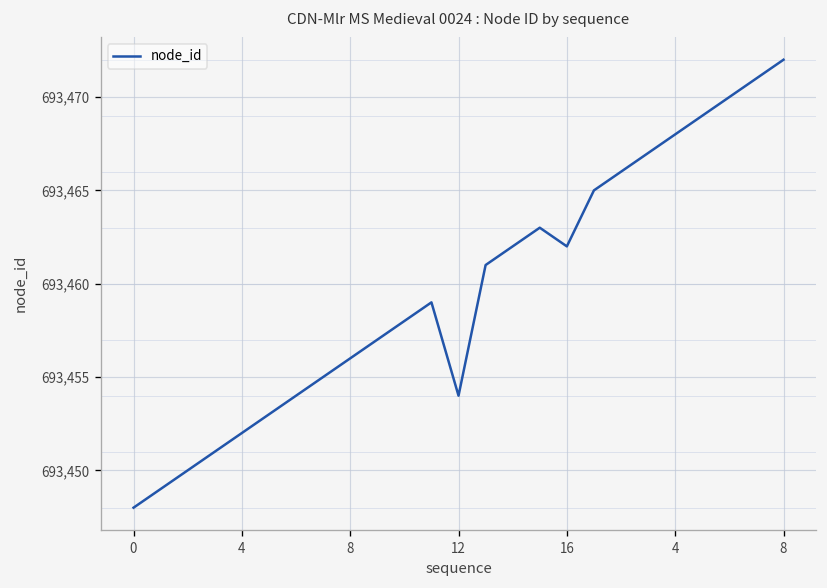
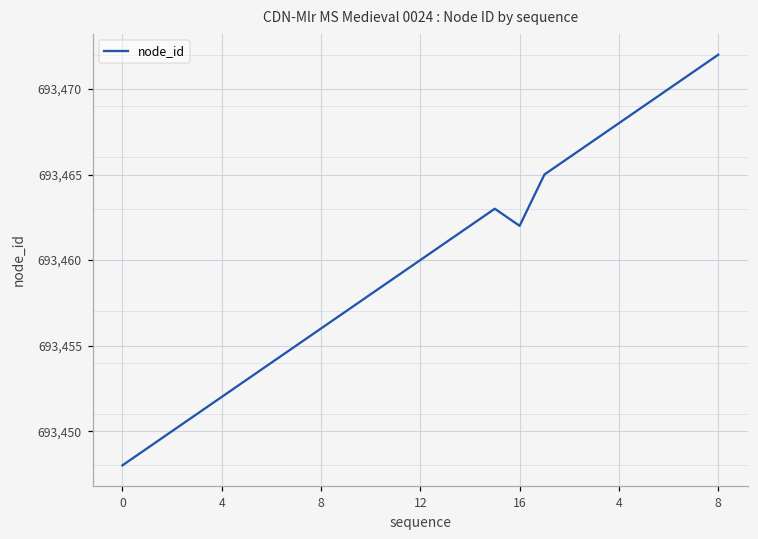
12: 693,454 -> 693,460
